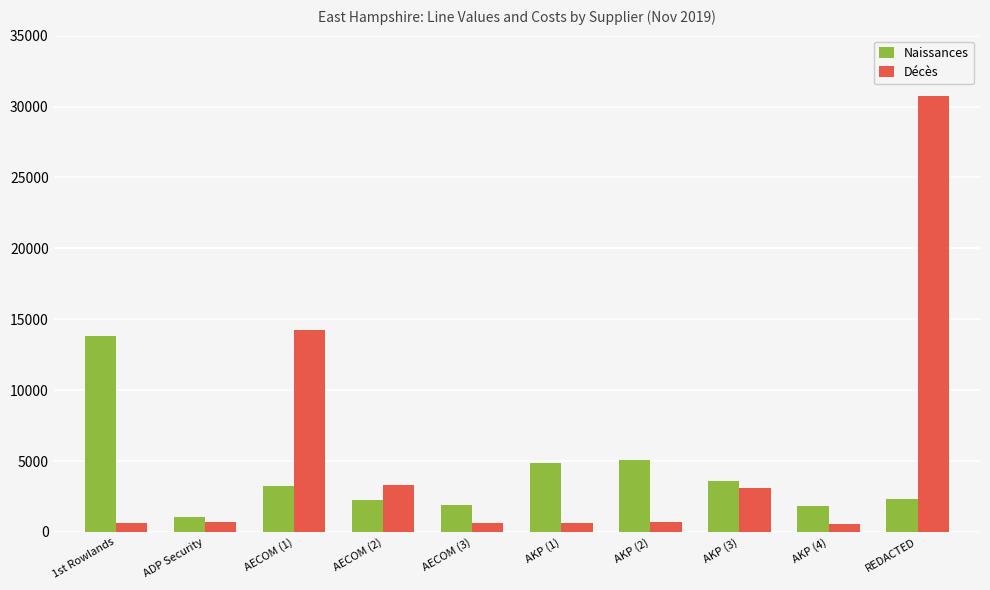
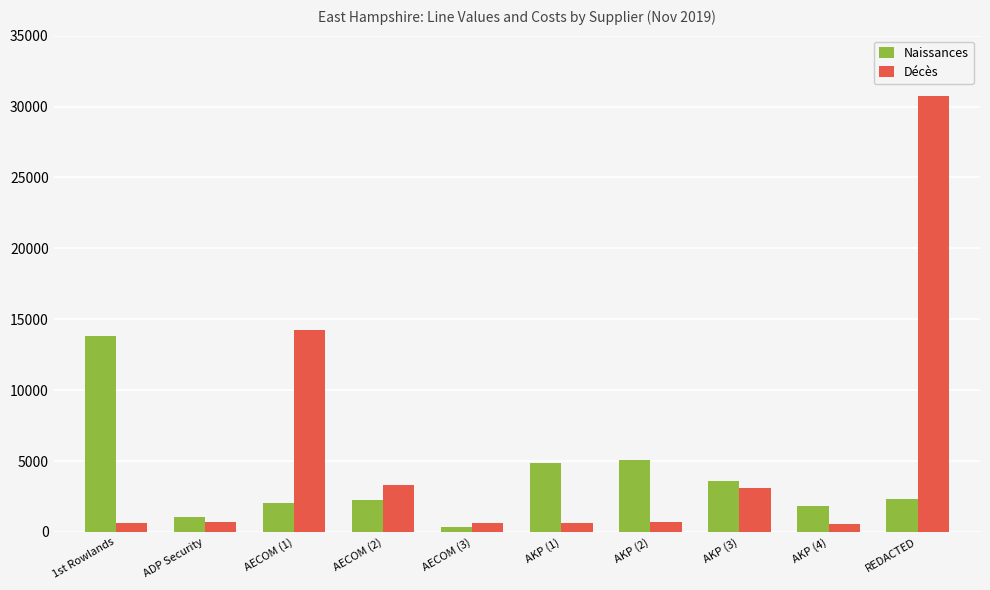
Naissances, AECOM (1): 3200 -> 2000
Naissances, AECOM (3): 1900 -> 300
